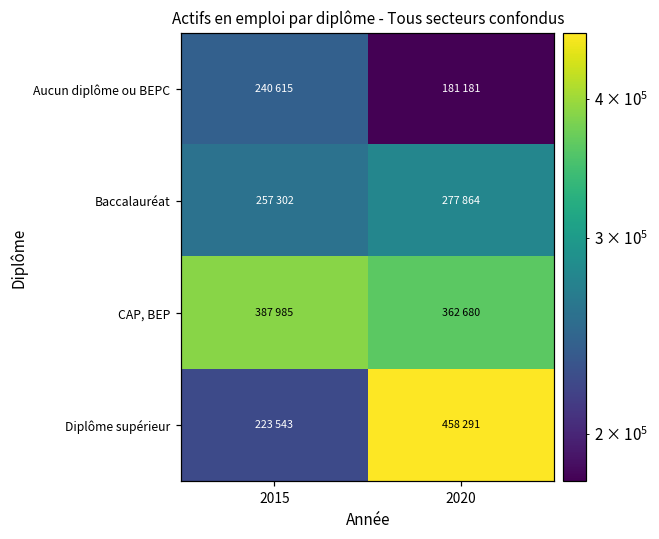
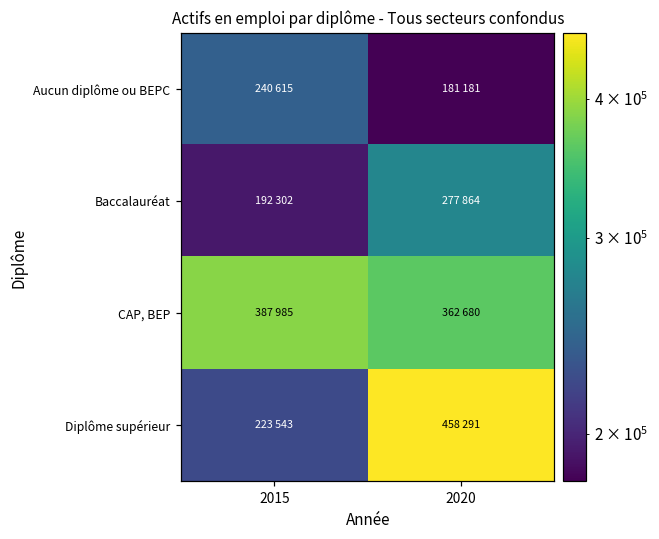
Baccalauréat, 2015: 257 -> 192
